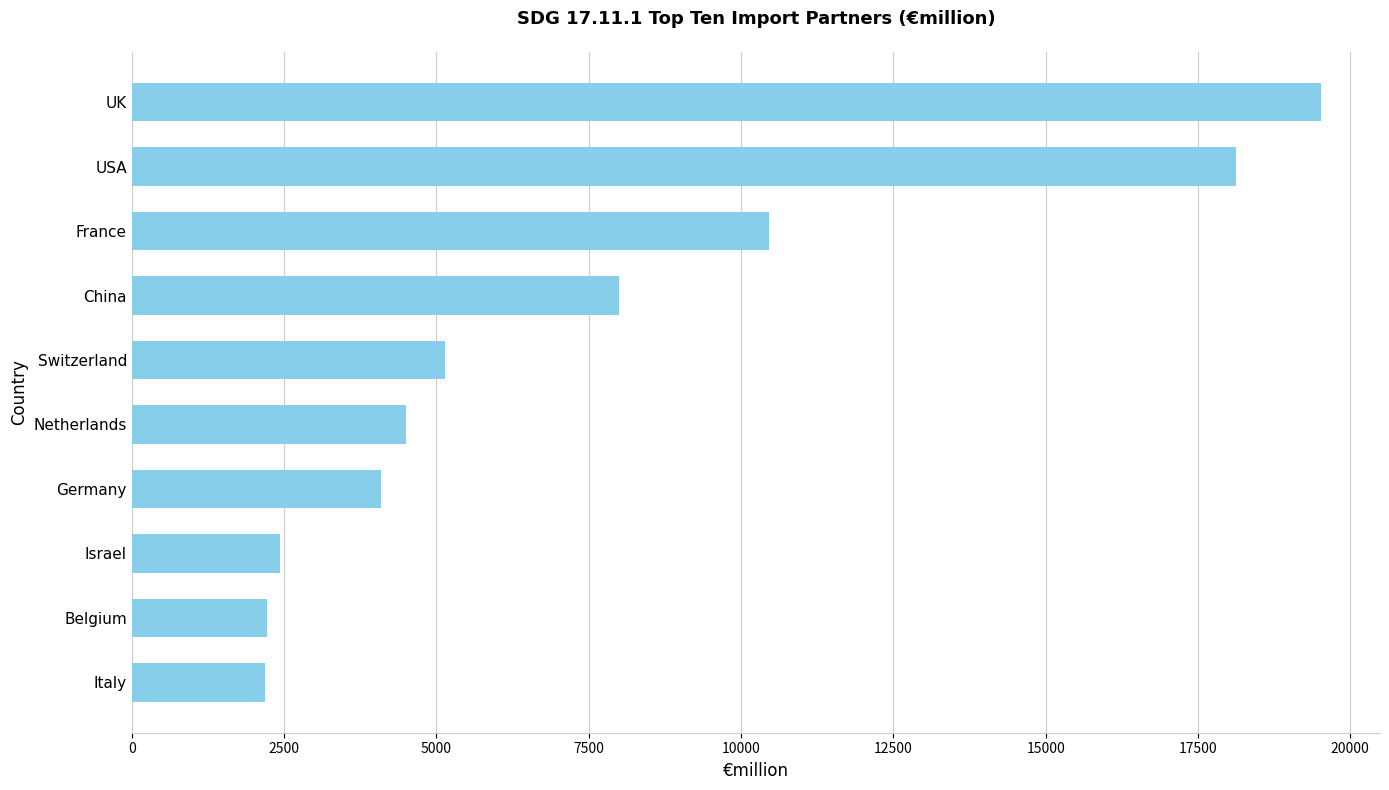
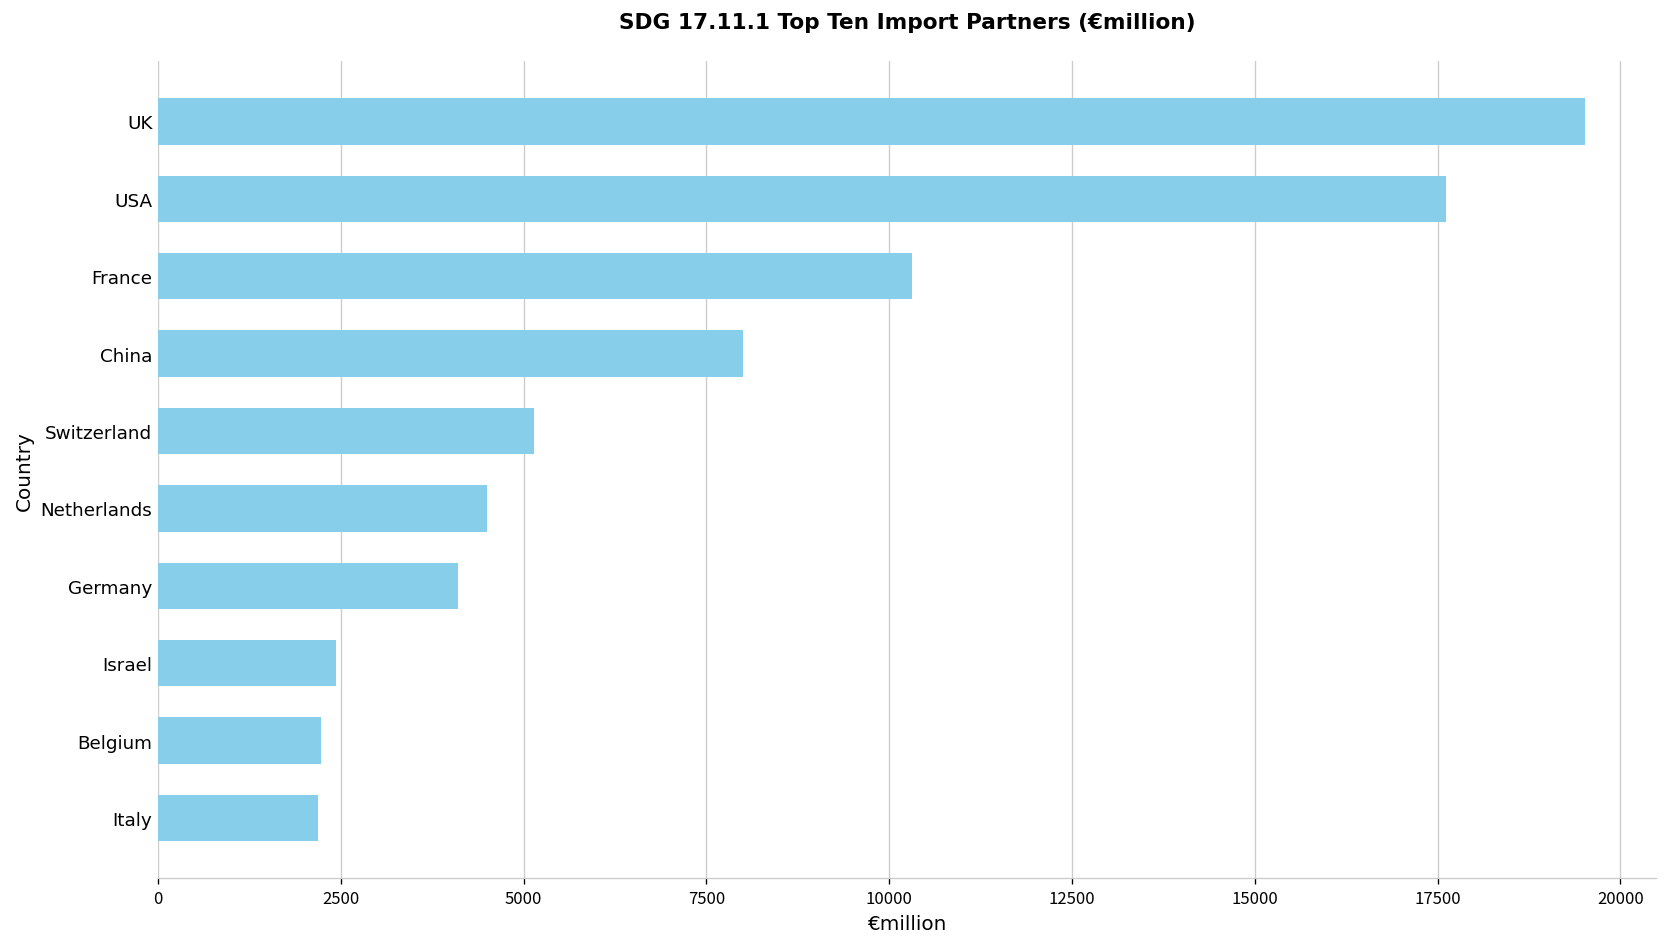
USA: 18100 -> 17600
France: 10500 -> 10300
